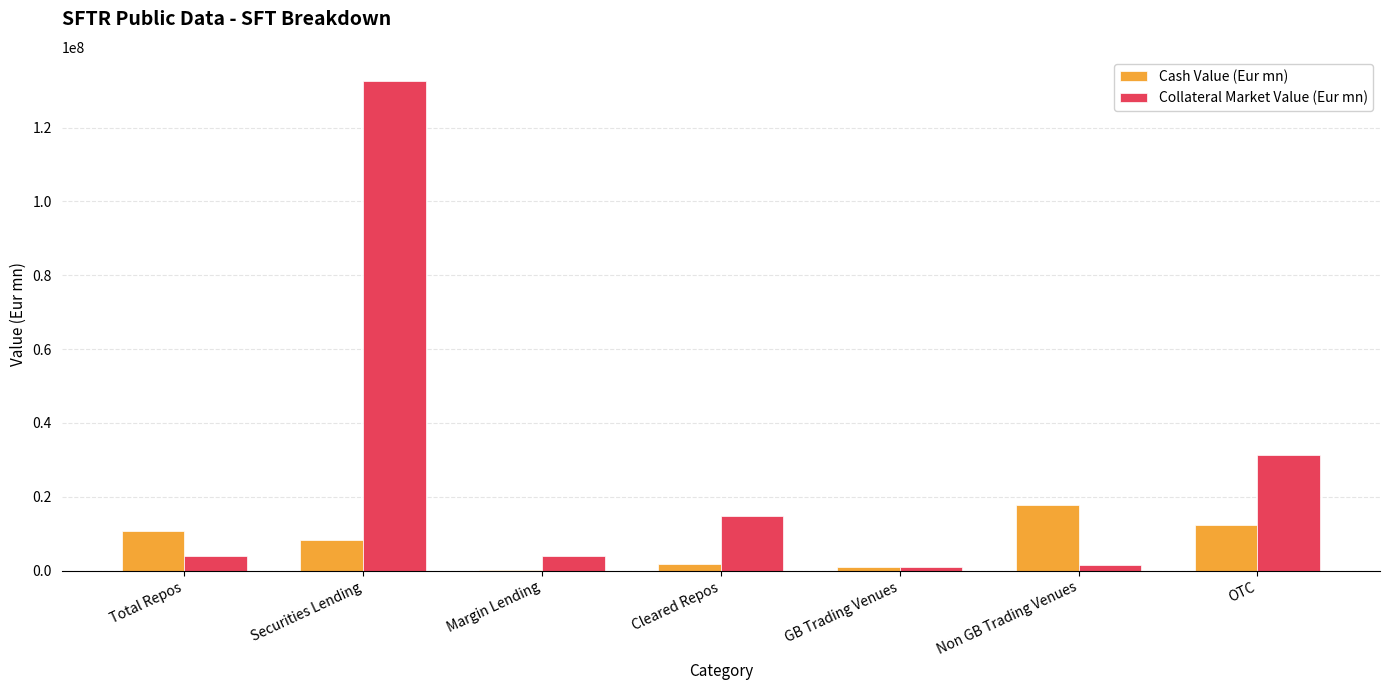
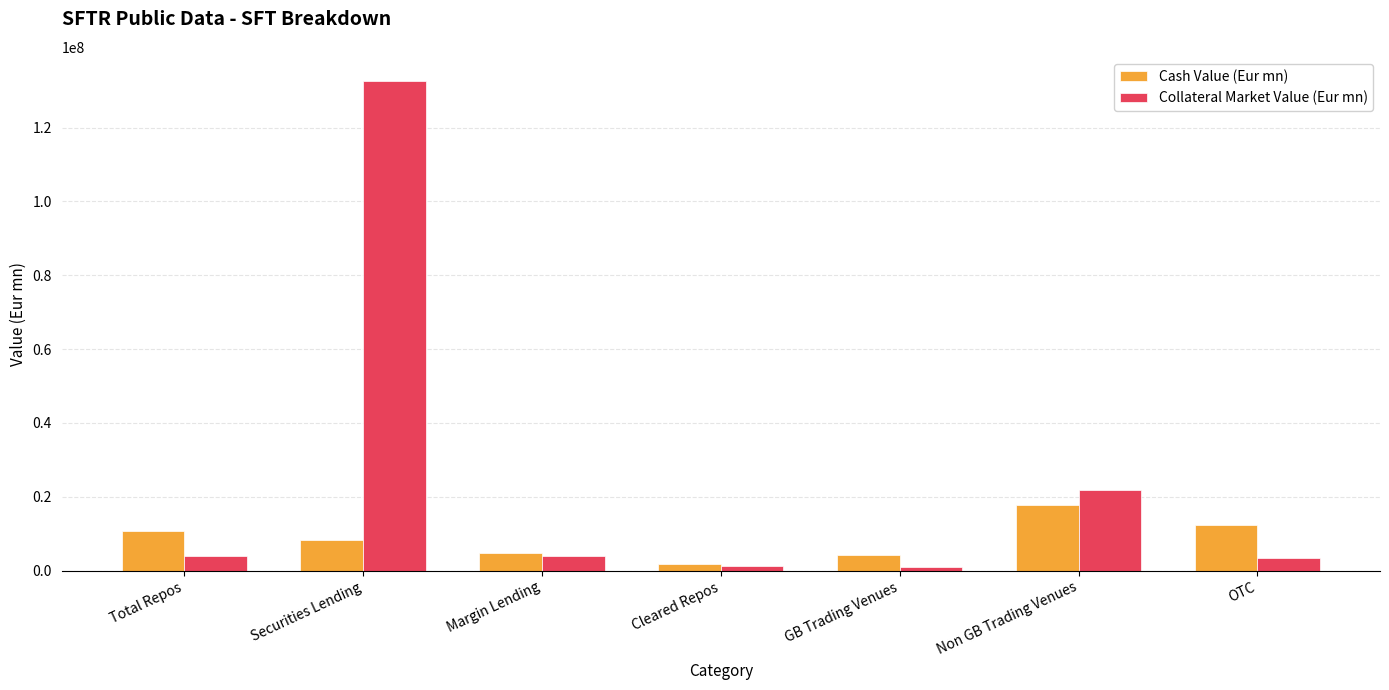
Cash Value (Eur mn), Margin Lending: 0 -> 5000000
Collateral Market Value (Eur mn), Cleared Repos: 15000000 -> 1000000
Cash Value (Eur mn), GB Trading Venues: 1000000 -> 4000000
Collateral Market Value (Eur mn), Non GB Trading Venues: 2000000 -> 22000000
Collateral Market Value (Eur mn), OTC: 31000000 -> 4000000
